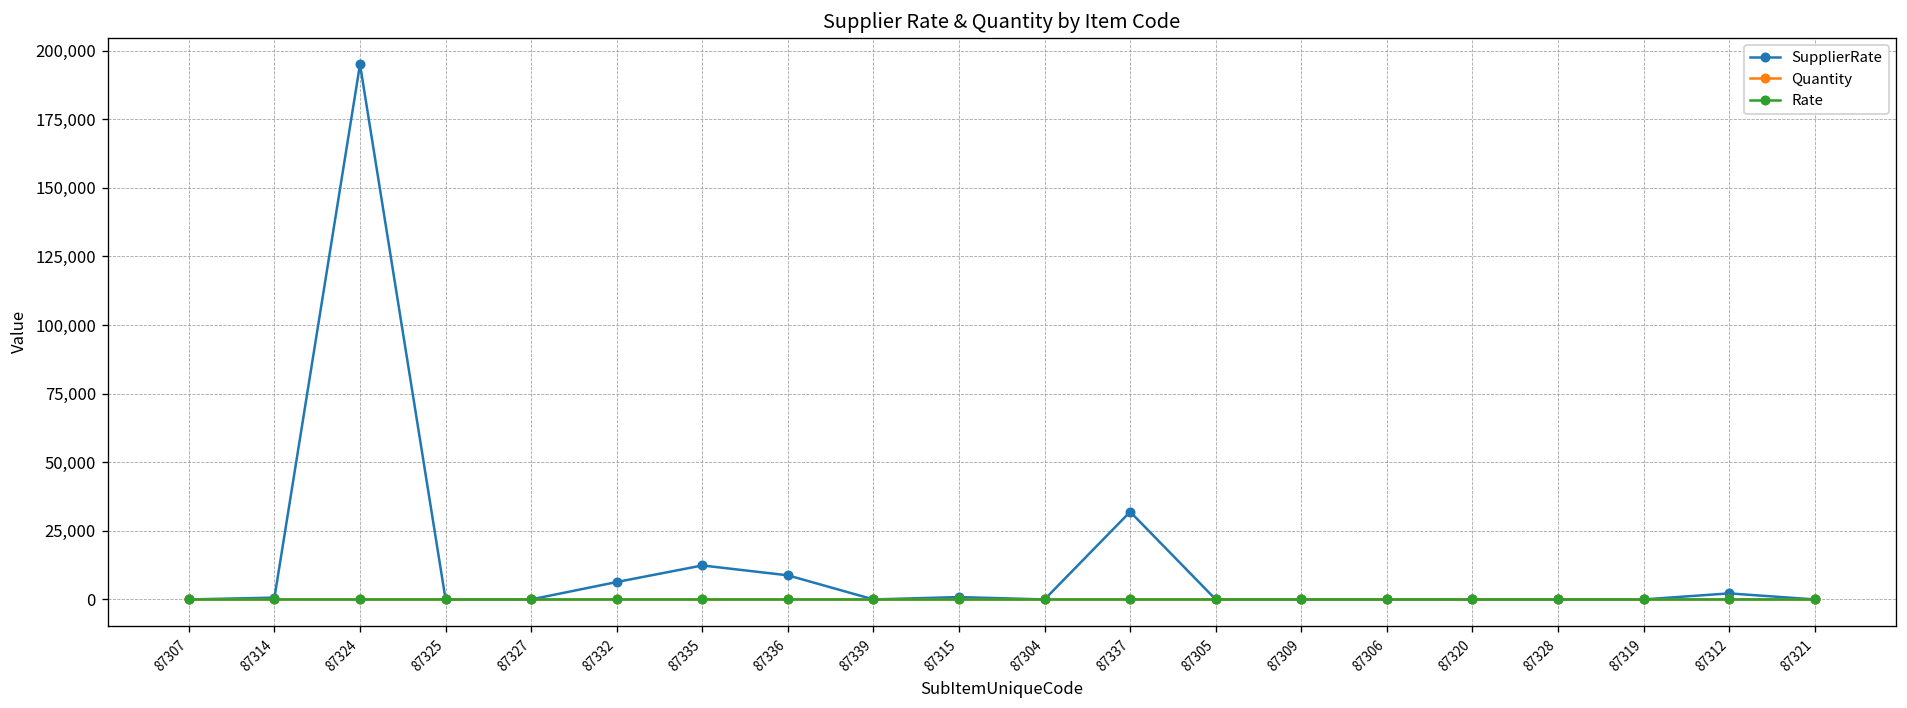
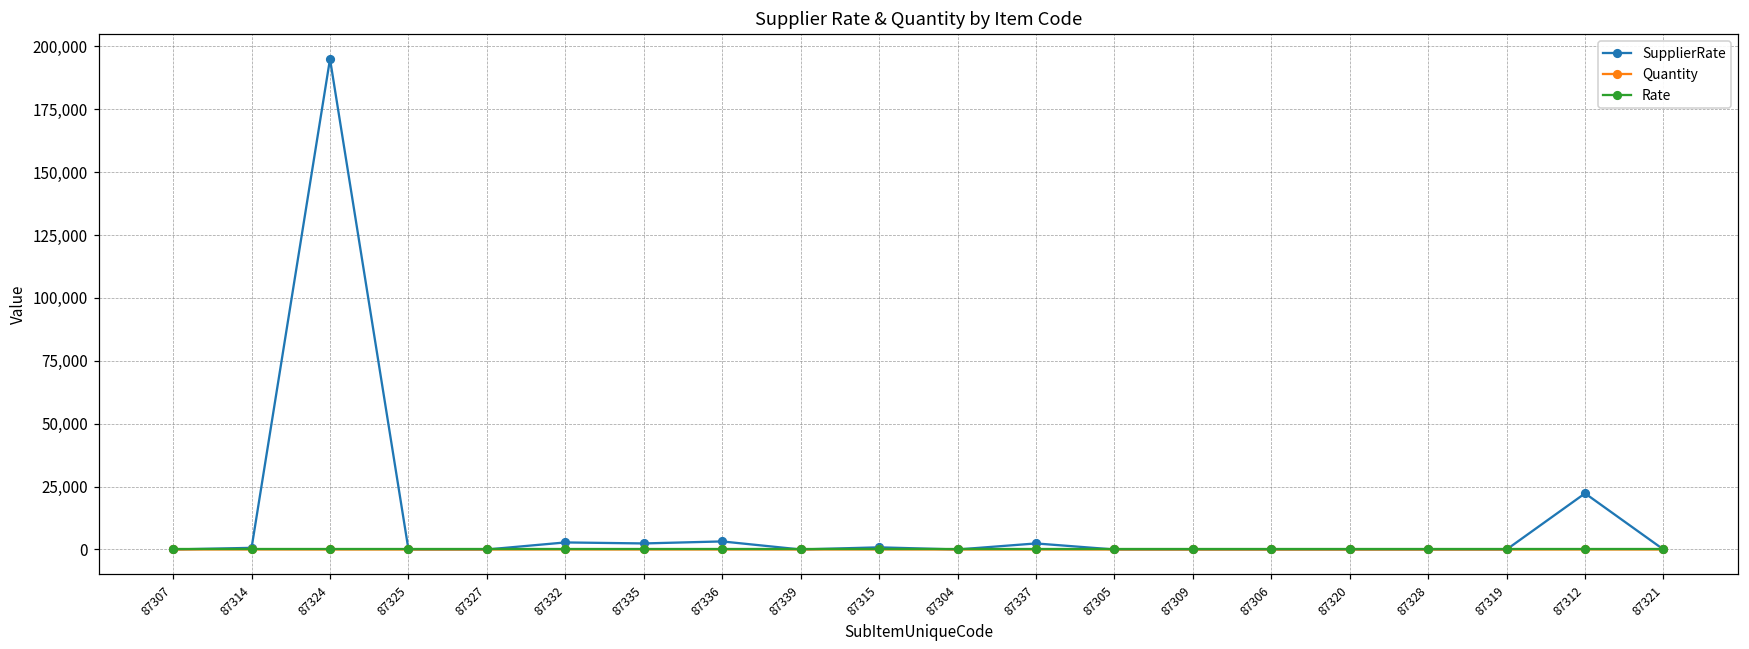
SupplierRate, 87332: 6,000 -> 3,000
SupplierRate, 87335: 12,000 -> 2,000
SupplierRate, 87336: 9,000 -> 3,000
SupplierRate, 87337: 32,000 -> 2,000
SupplierRate, 87312: 2,000 -> 22,000
